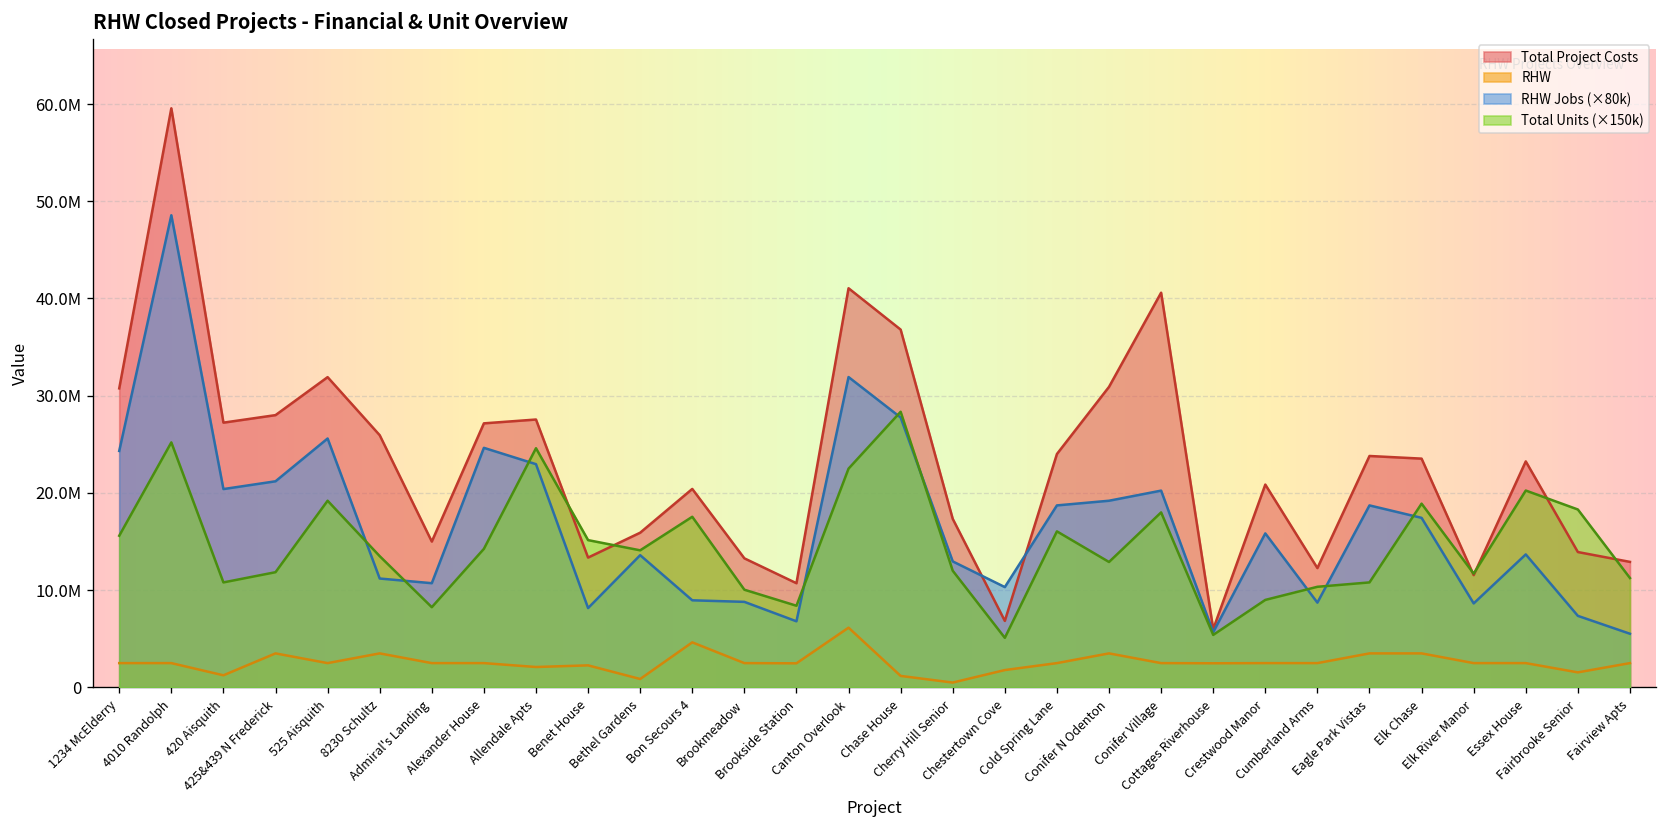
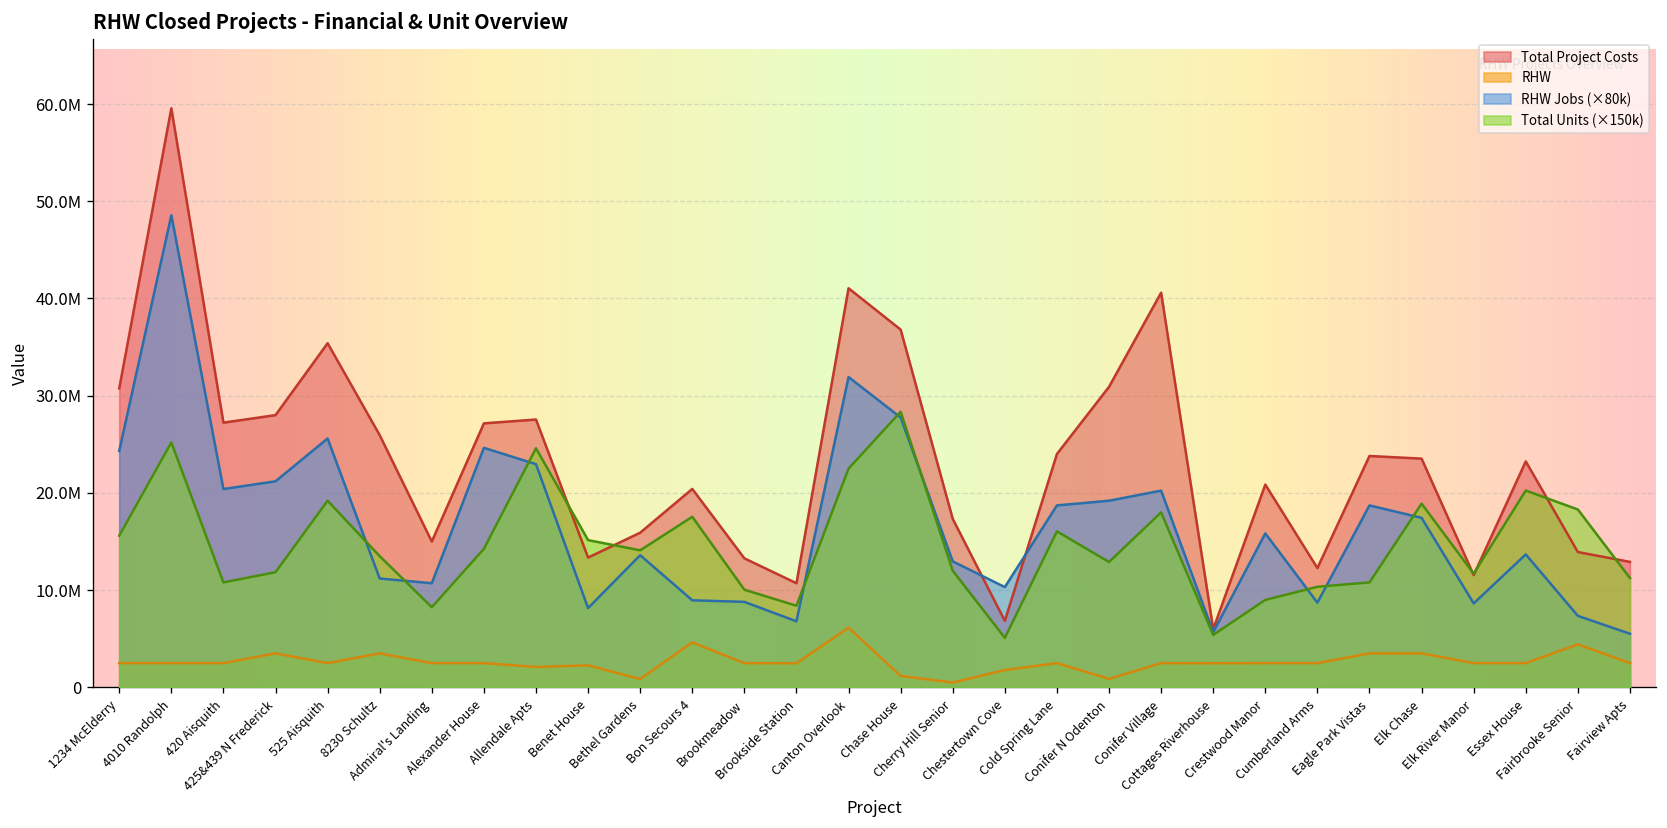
RHW, 420 Aisquith: 1000000 -> 3000000
Total Project Costs, 525 Aisquith: 32000000 -> 35000000
RHW, Conifer N Odenton: 4000000 -> 1000000
RHW, Fairbrooke Senior: 2000000 -> 4000000
